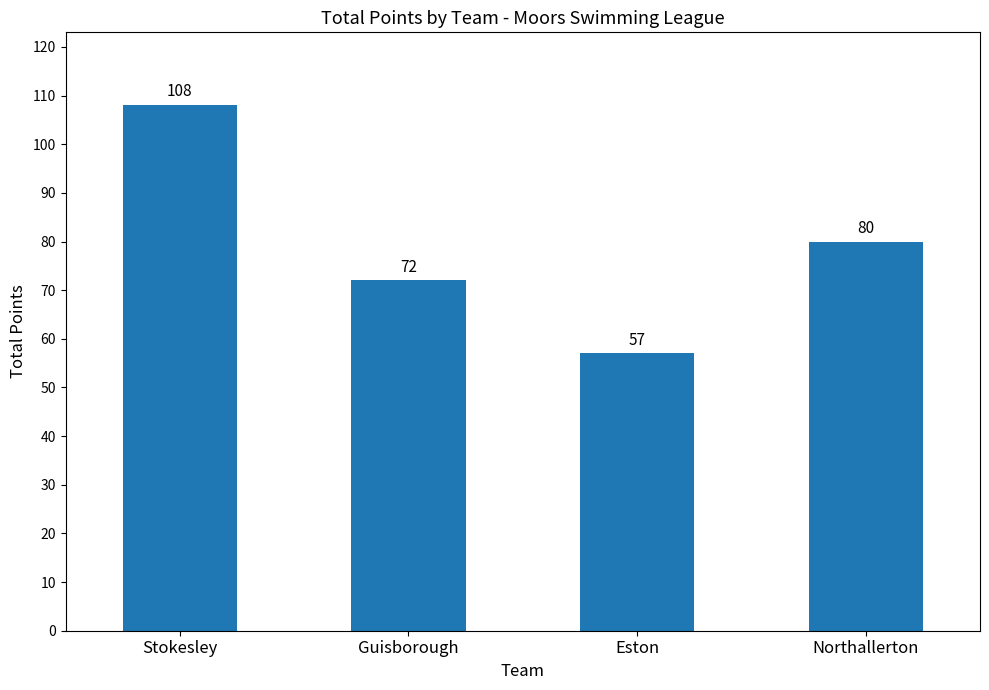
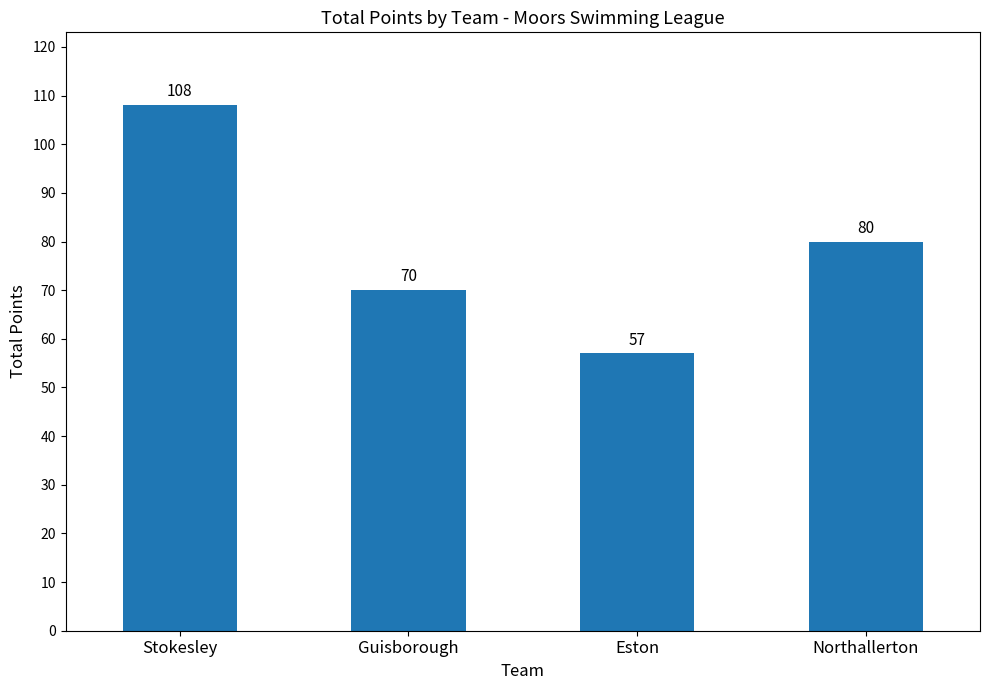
Guisborough: 72 -> 70
